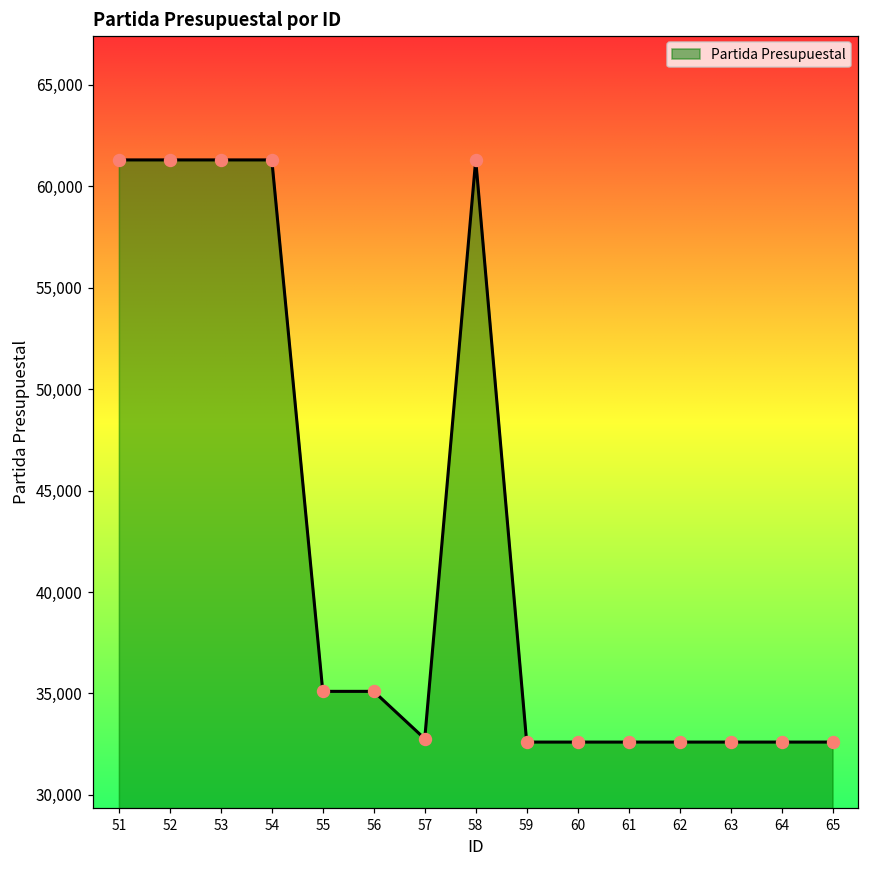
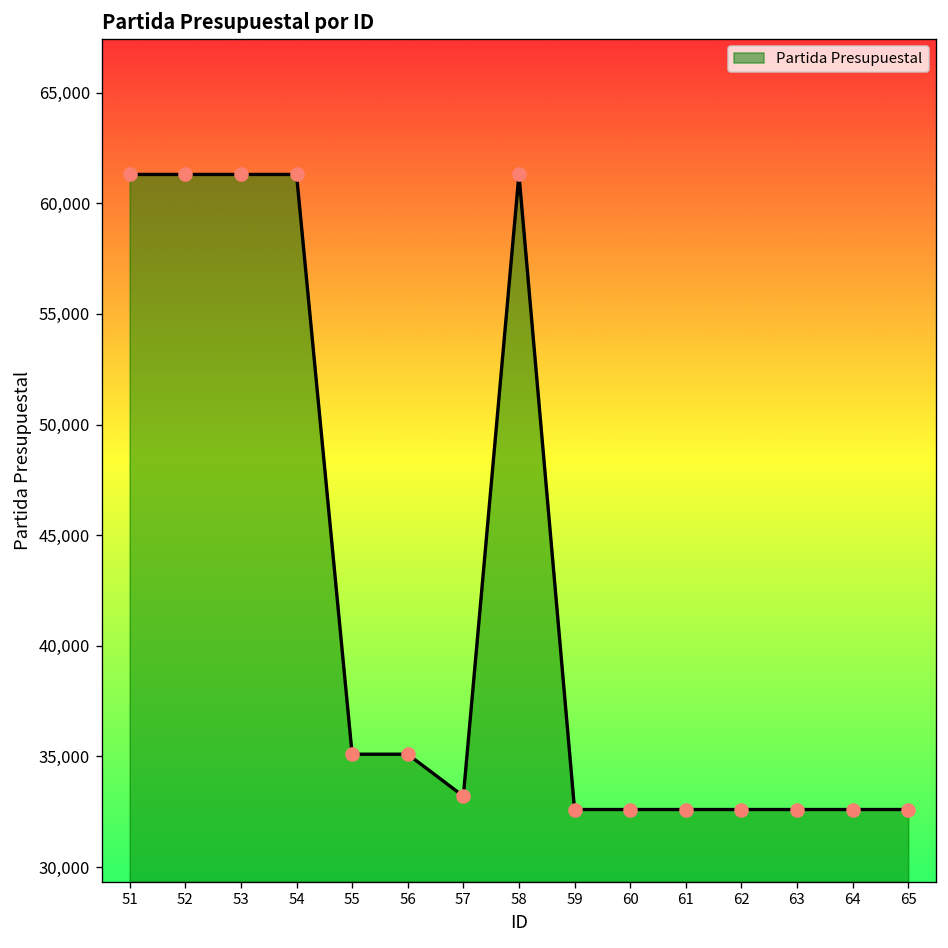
57: 32,800 -> 33,200
